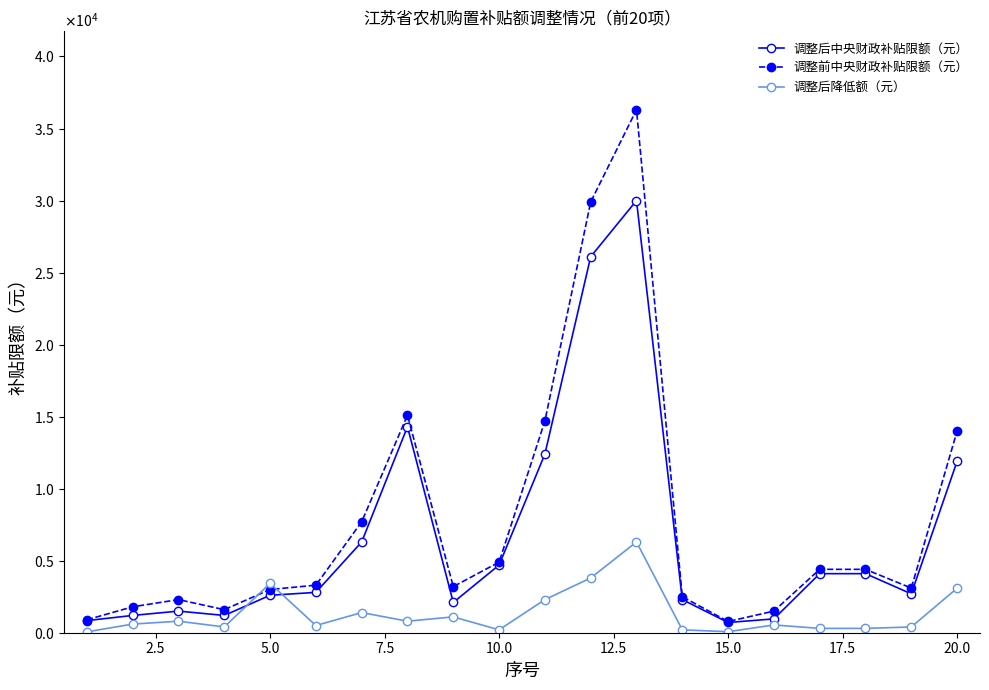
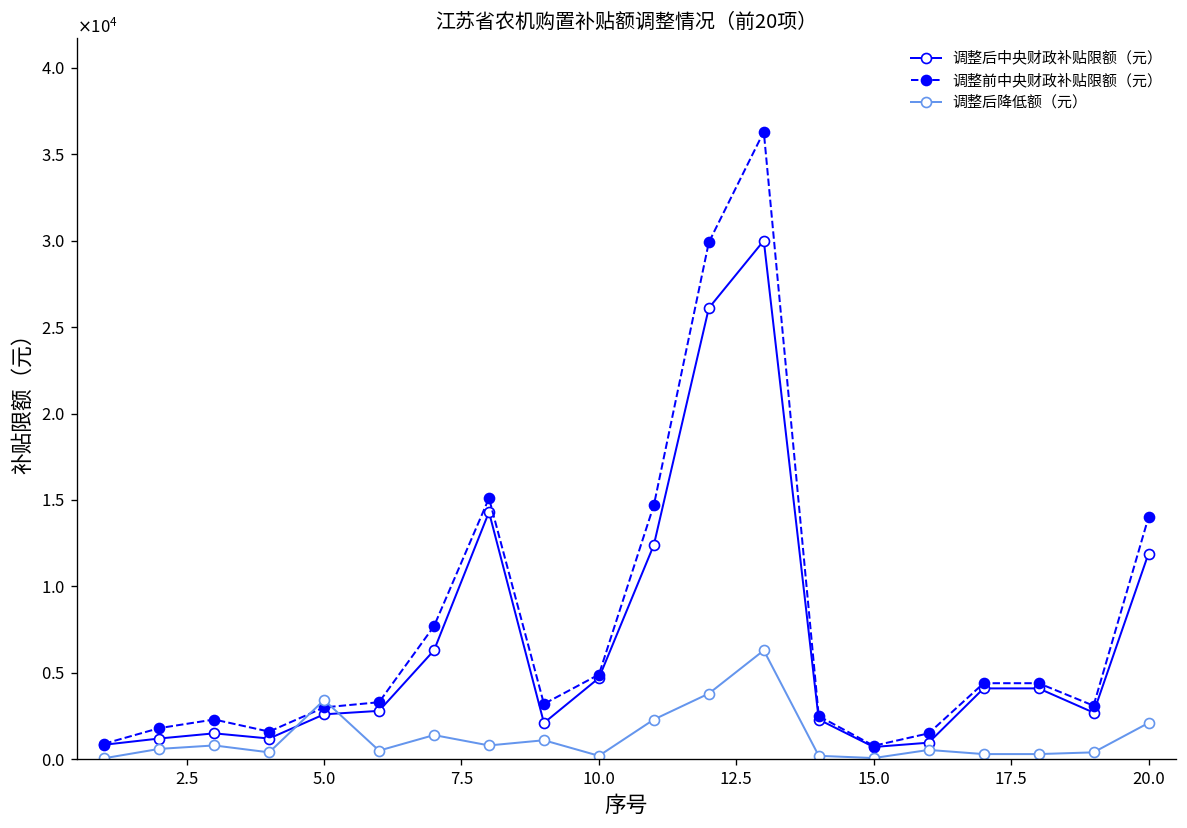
调整后降低额（元）, 20.0: 3100 -> 2100
